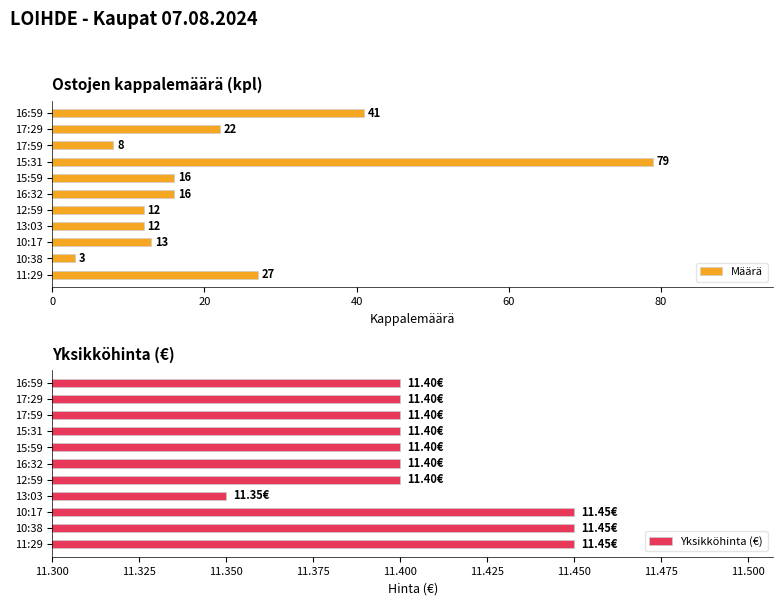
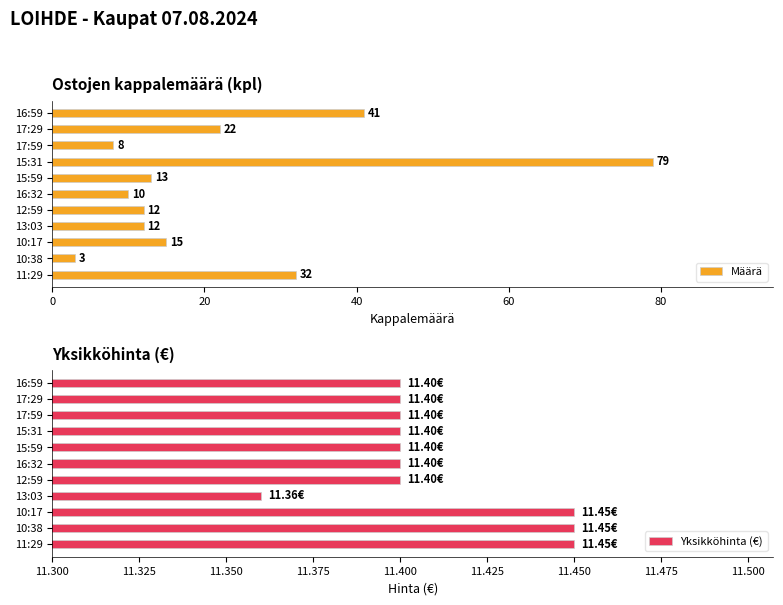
Ostojen kappalemäärä (kpl), 15:59: 16 -> 13
Ostojen kappalemäärä (kpl), 16:32: 16 -> 10
Ostojen kappalemäärä (kpl), 10:17: 13 -> 15
Ostojen kappalemäärä (kpl), 11:29: 27 -> 32
Yksikköhinta (€), 13:03: 11.35€ -> 11.36€
